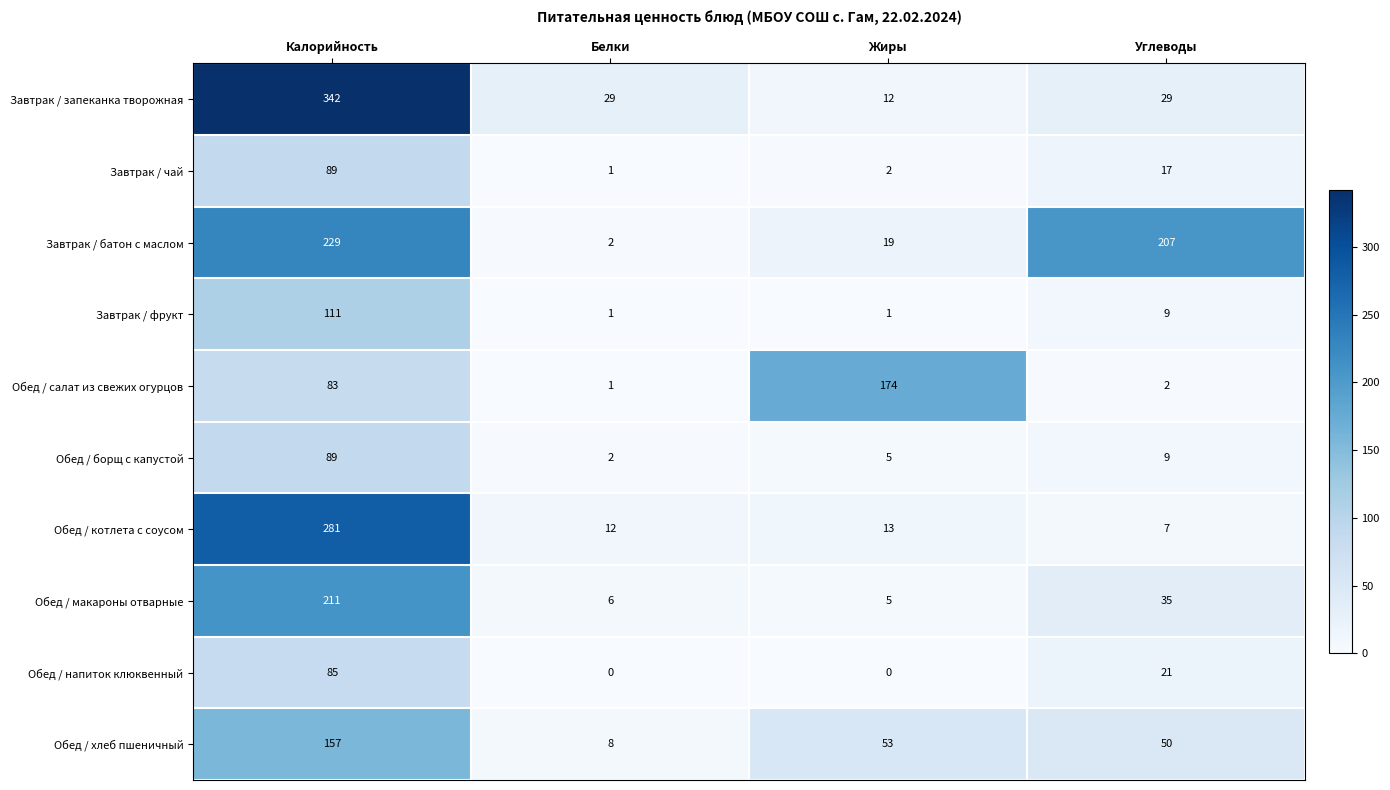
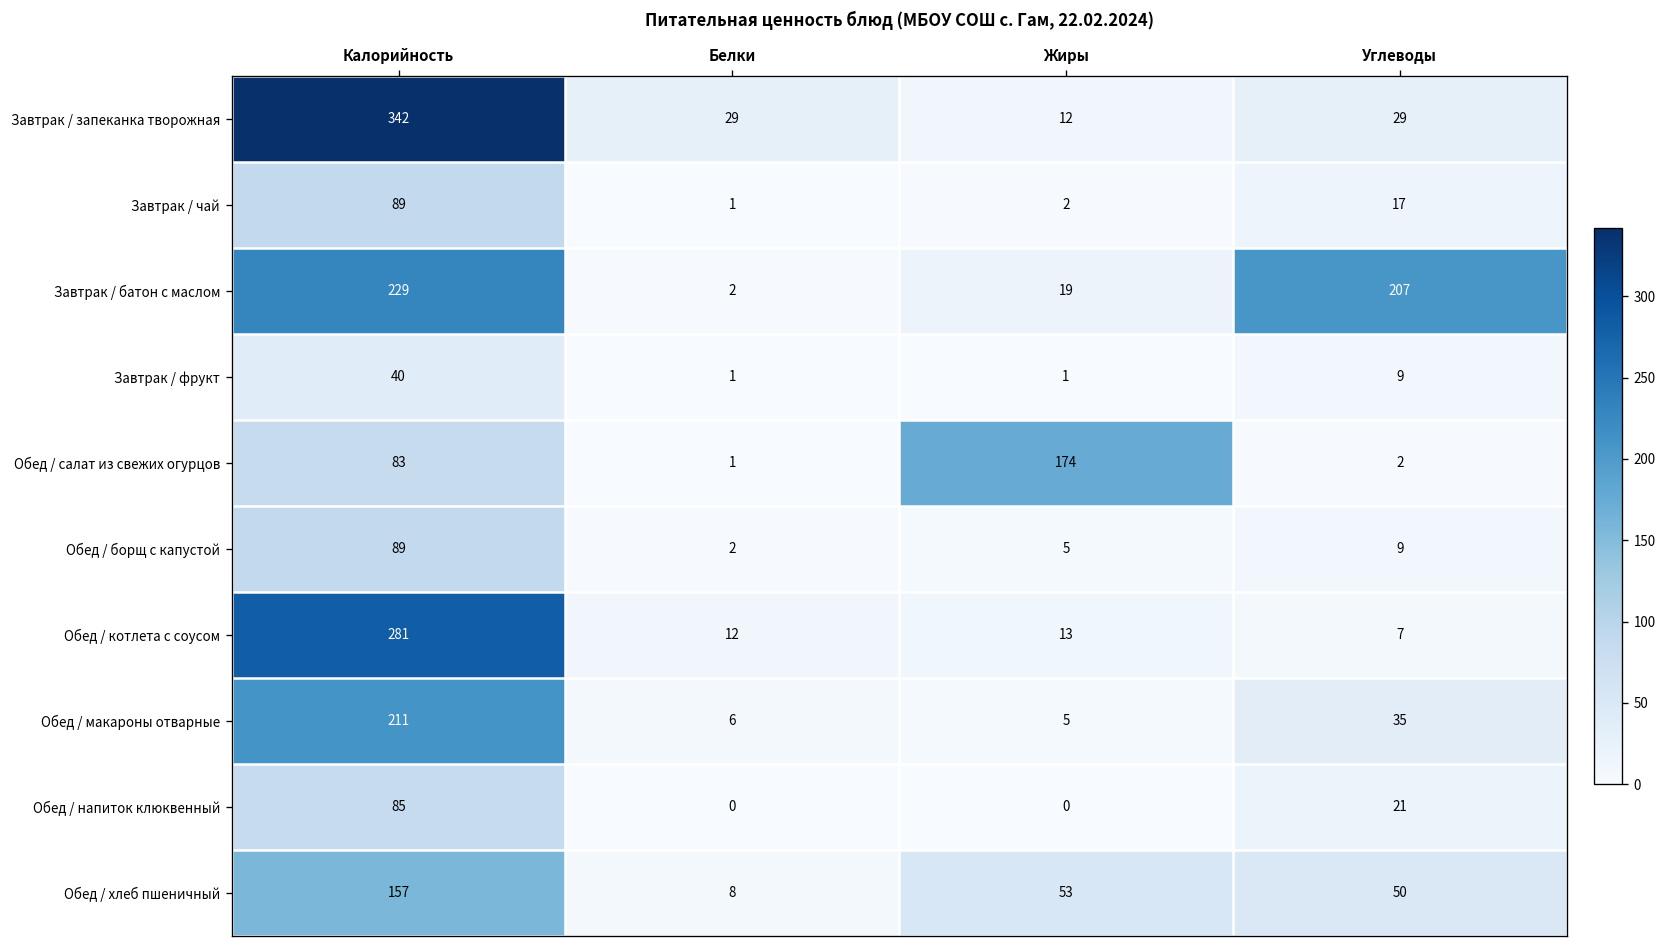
Завтрак / фрукт, Калорийность: 111 -> 40
